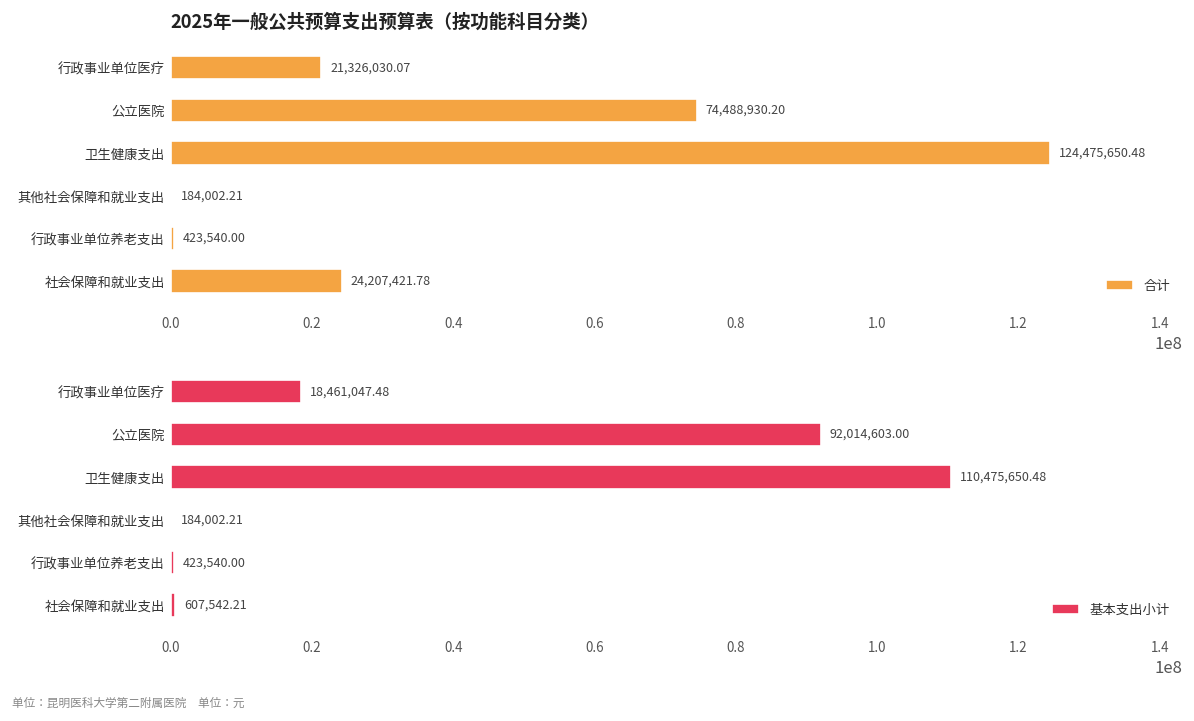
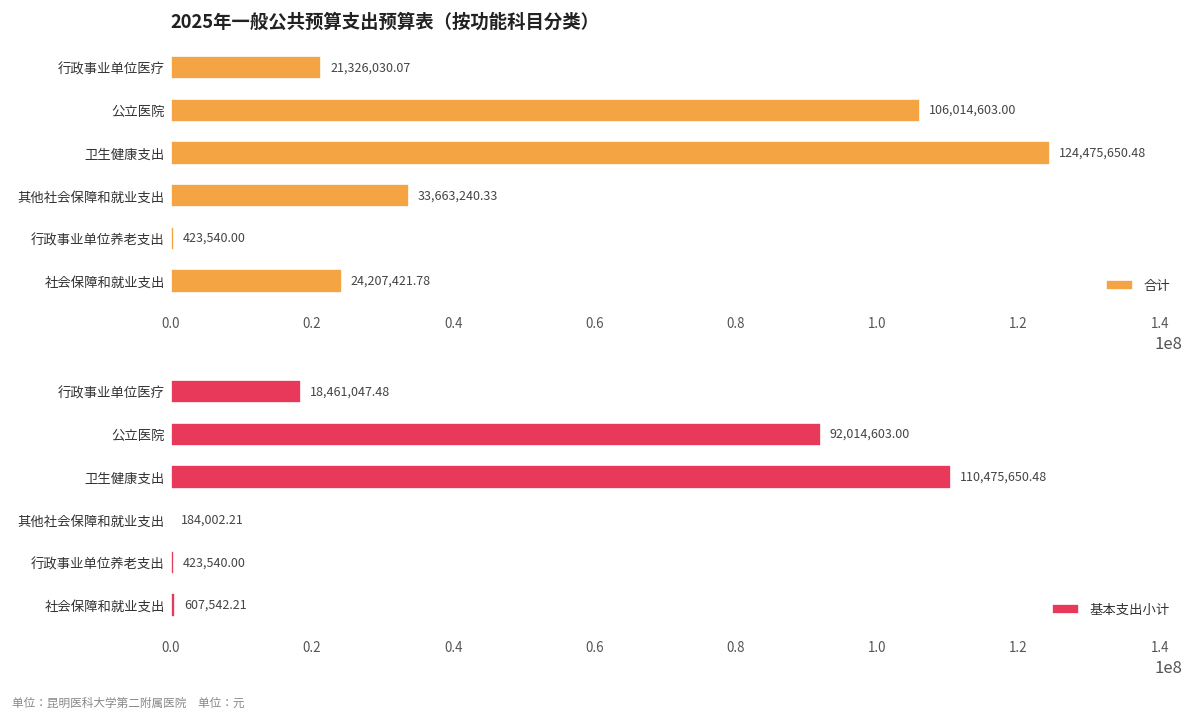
2025年一般公共预算支出预算表（按功能科目分类）, 公立医院: 74,488,930.20 -> 106,014,603.00
2025年一般公共预算支出预算表（按功能科目分类）, 其他社会保障和就业支出: 184,002.21 -> 33,663,240.33
